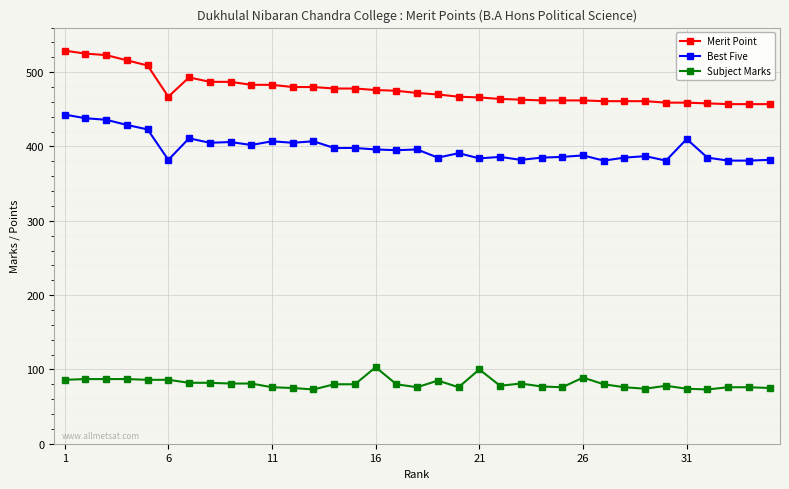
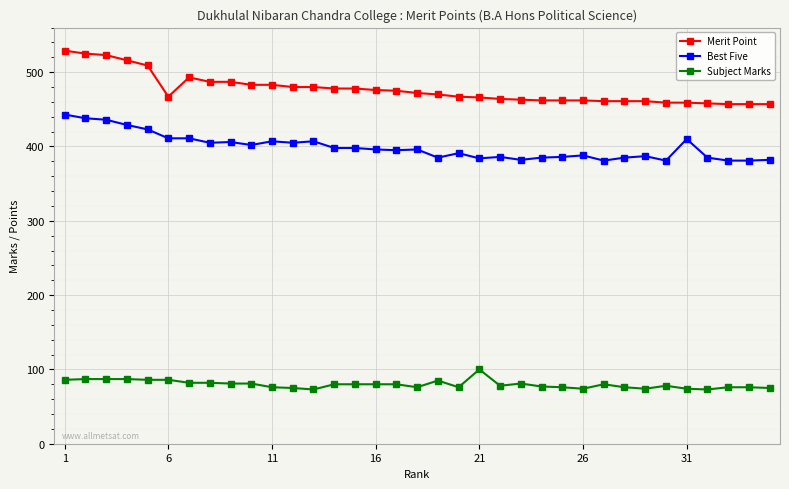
Best Five, 6: 380 -> 410
Subject Marks, 16: 100 -> 80
Subject Marks, 26: 90 -> 70
